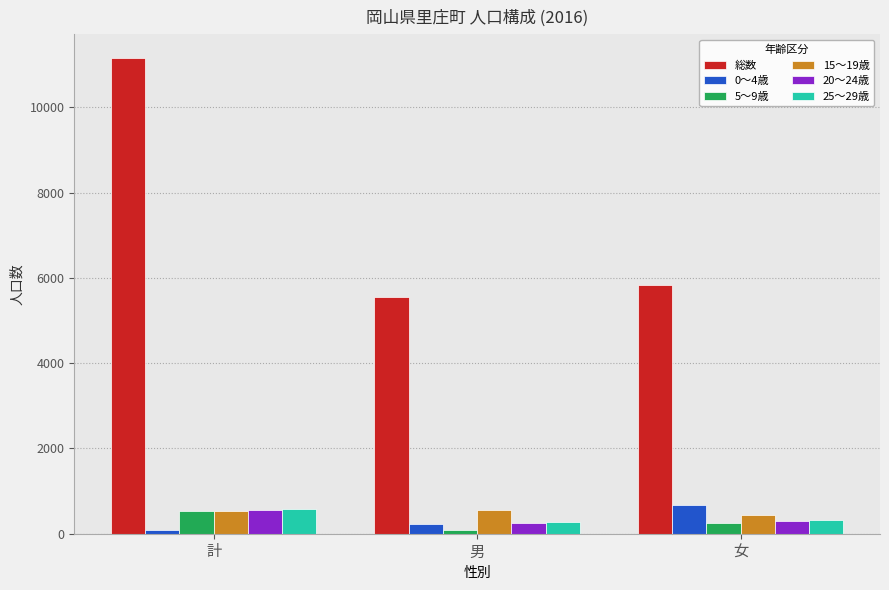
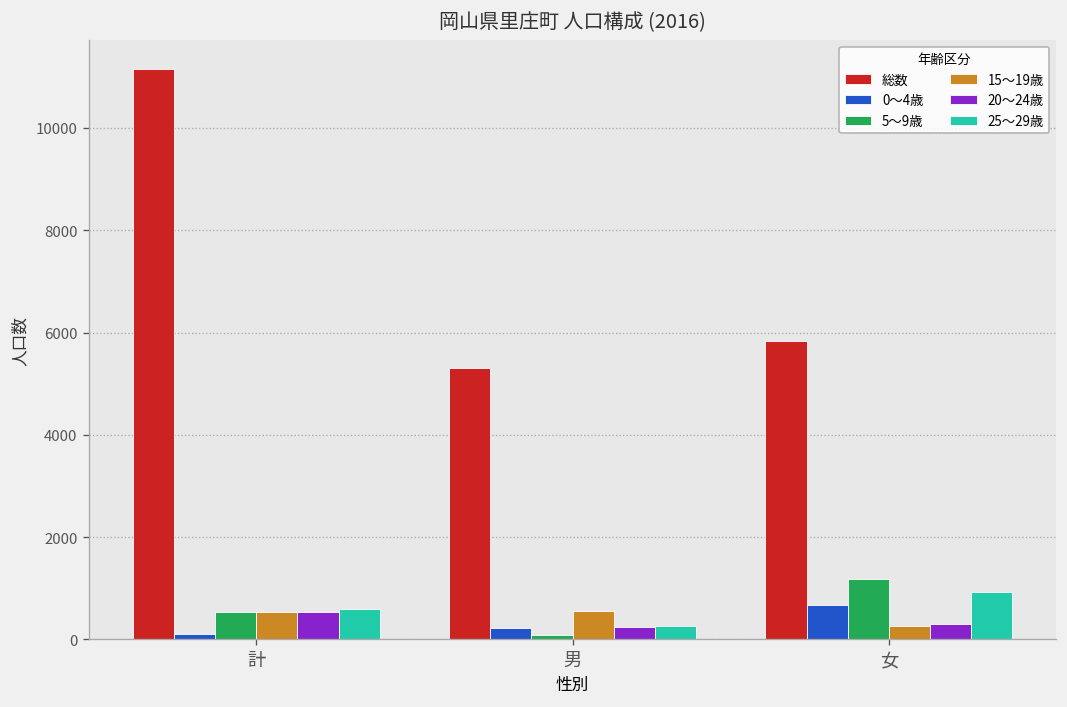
総数, 男: 5600 -> 5300
5～9歳, 女: 200 -> 1200
15～19歳, 女: 400 -> 300
25～29歳, 女: 300 -> 900
